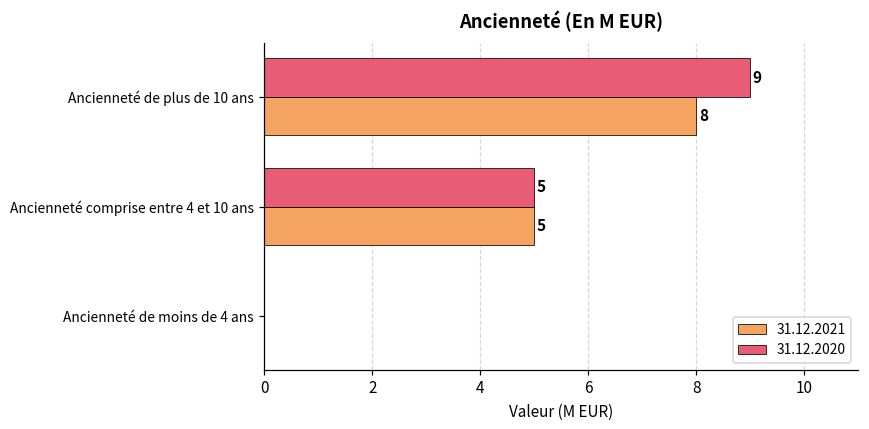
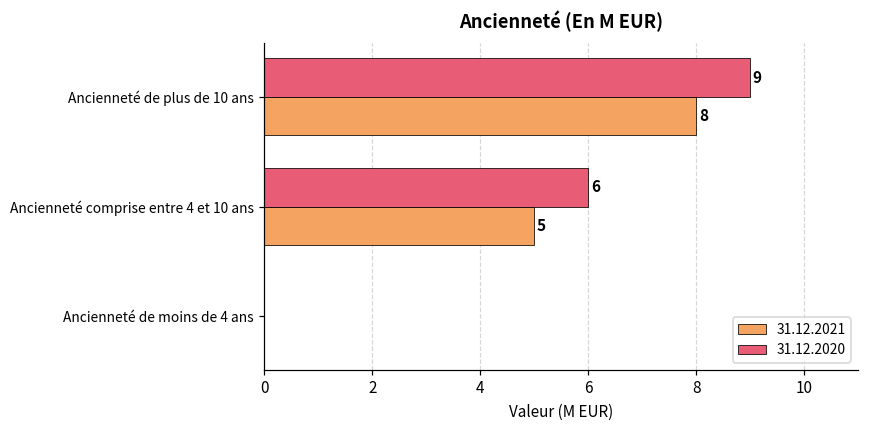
31.12.2020, Ancienneté comprise entre 4 et 10 ans: 5 -> 6
